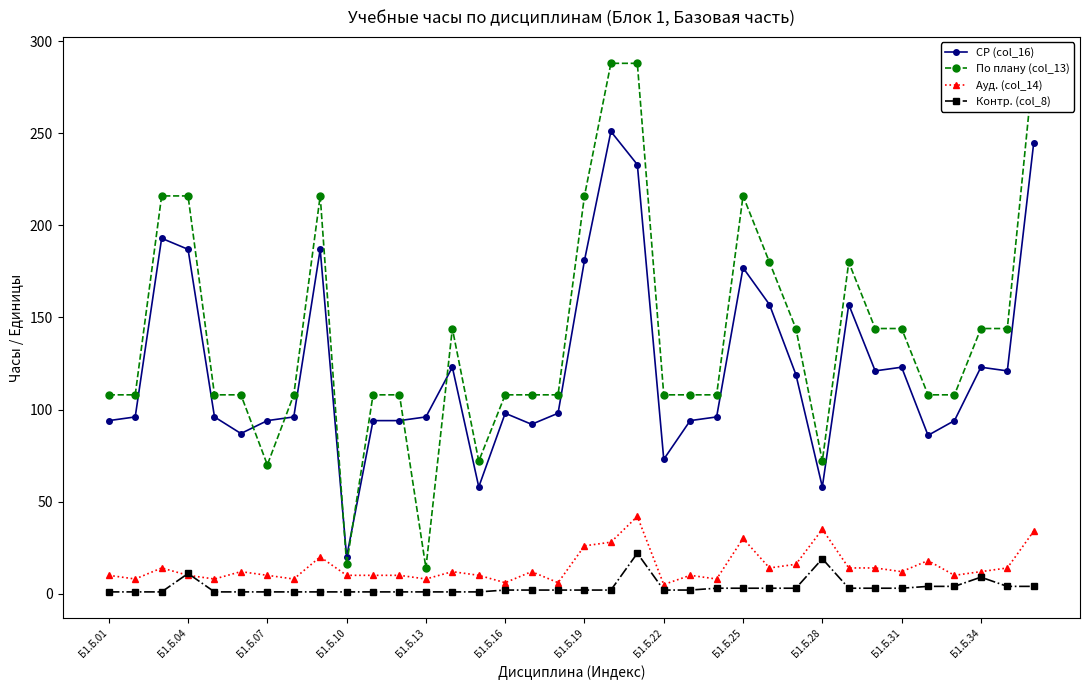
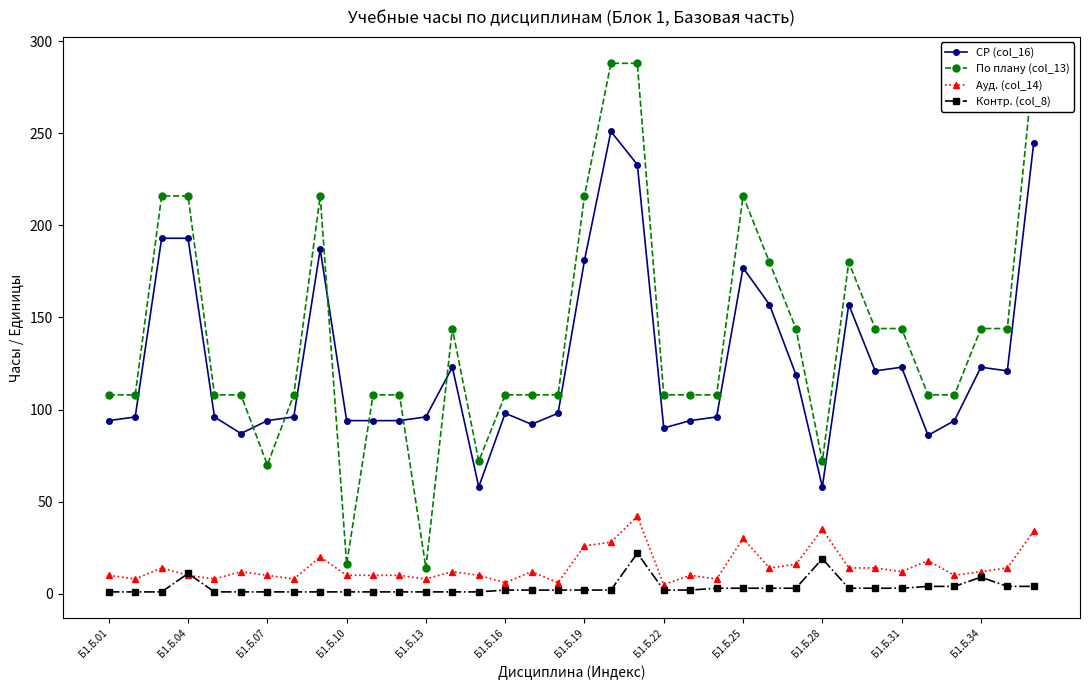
СР (col_16), Б1.Б.04: 187 -> 193
СР (col_16), Б1.Б.10: 20 -> 94
СР (col_16), Б1.Б.22: 73 -> 90
